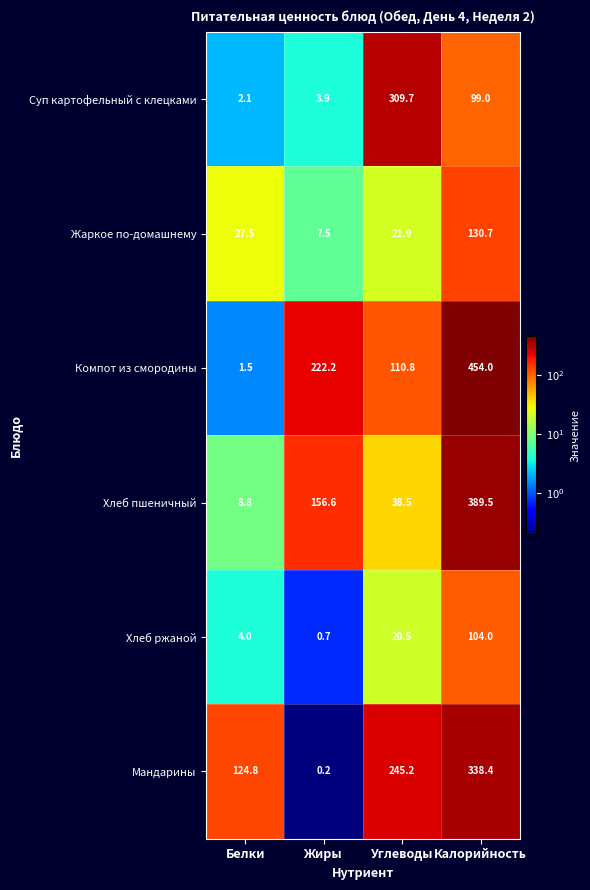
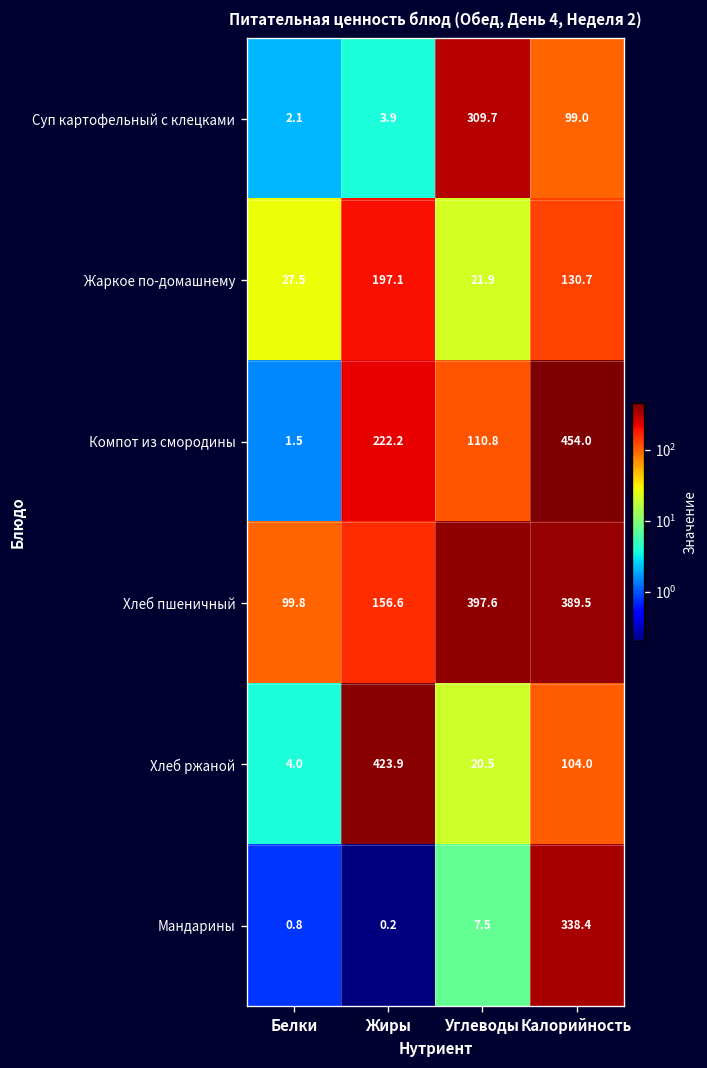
Жаркое по-домашнему, Жиры: 7.5 -> 197.1
Хлеб пшеничный, Белки: 8.8 -> 99.8
Хлеб пшеничный, Углеводы: 38.5 -> 397.6
Хлеб ржаной, Жиры: 0.7 -> 423.9
Мандарины, Белки: 124.8 -> 0.8
Мандарины, Углеводы: 245.2 -> 7.5
